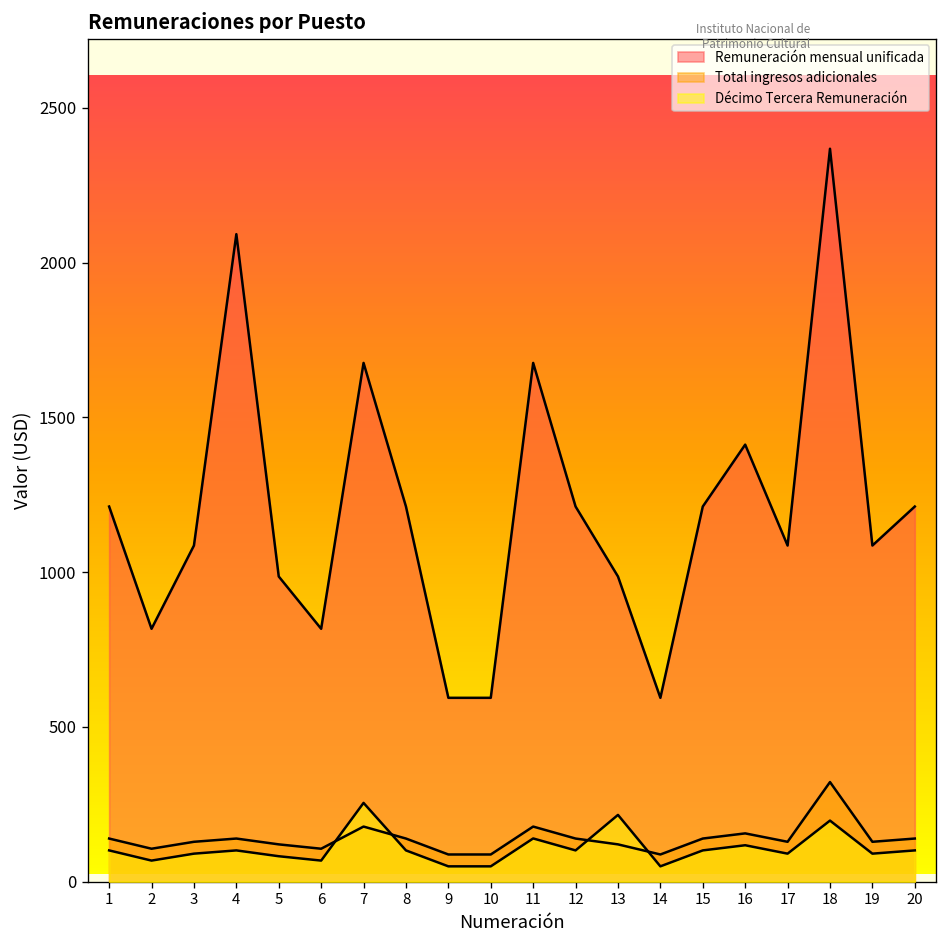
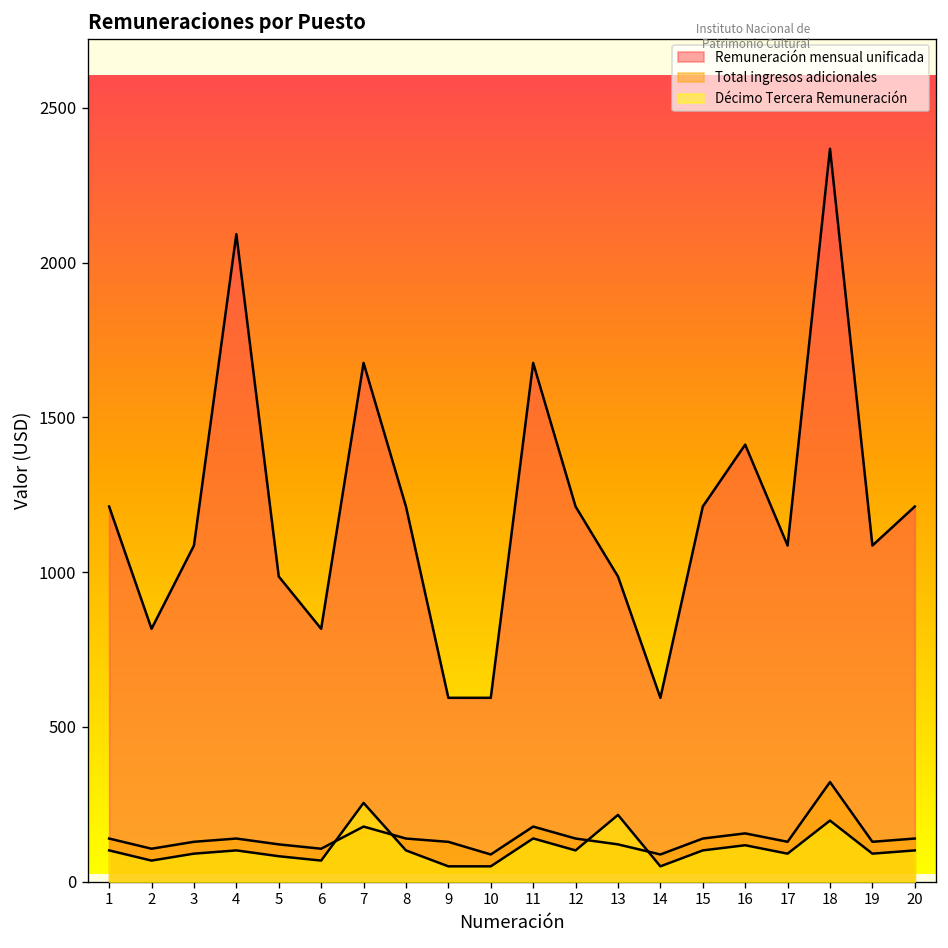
Total ingresos adicionales, 9: 90 -> 130
